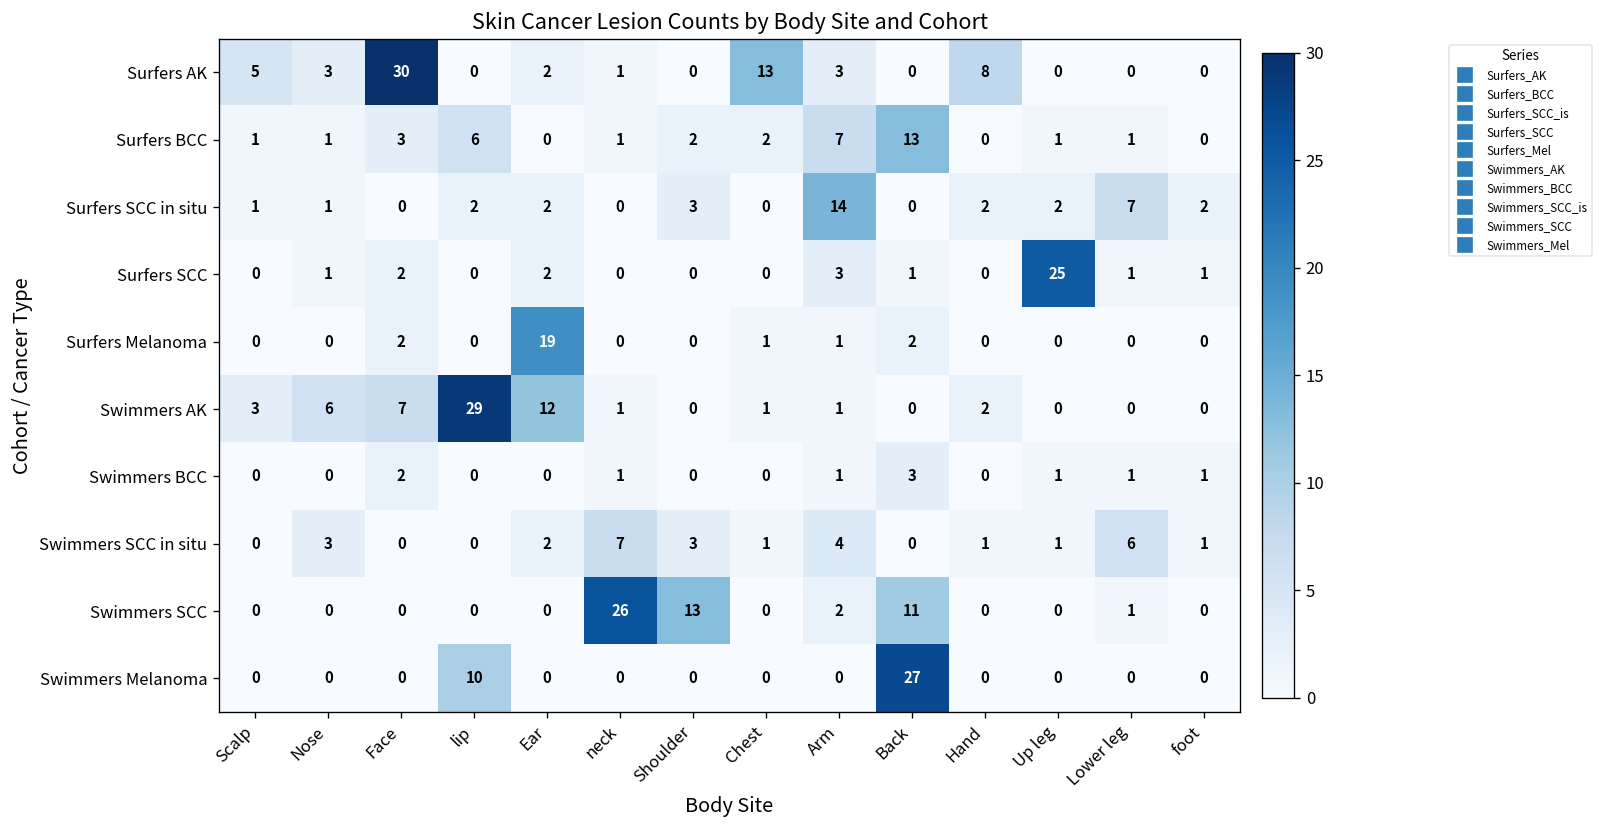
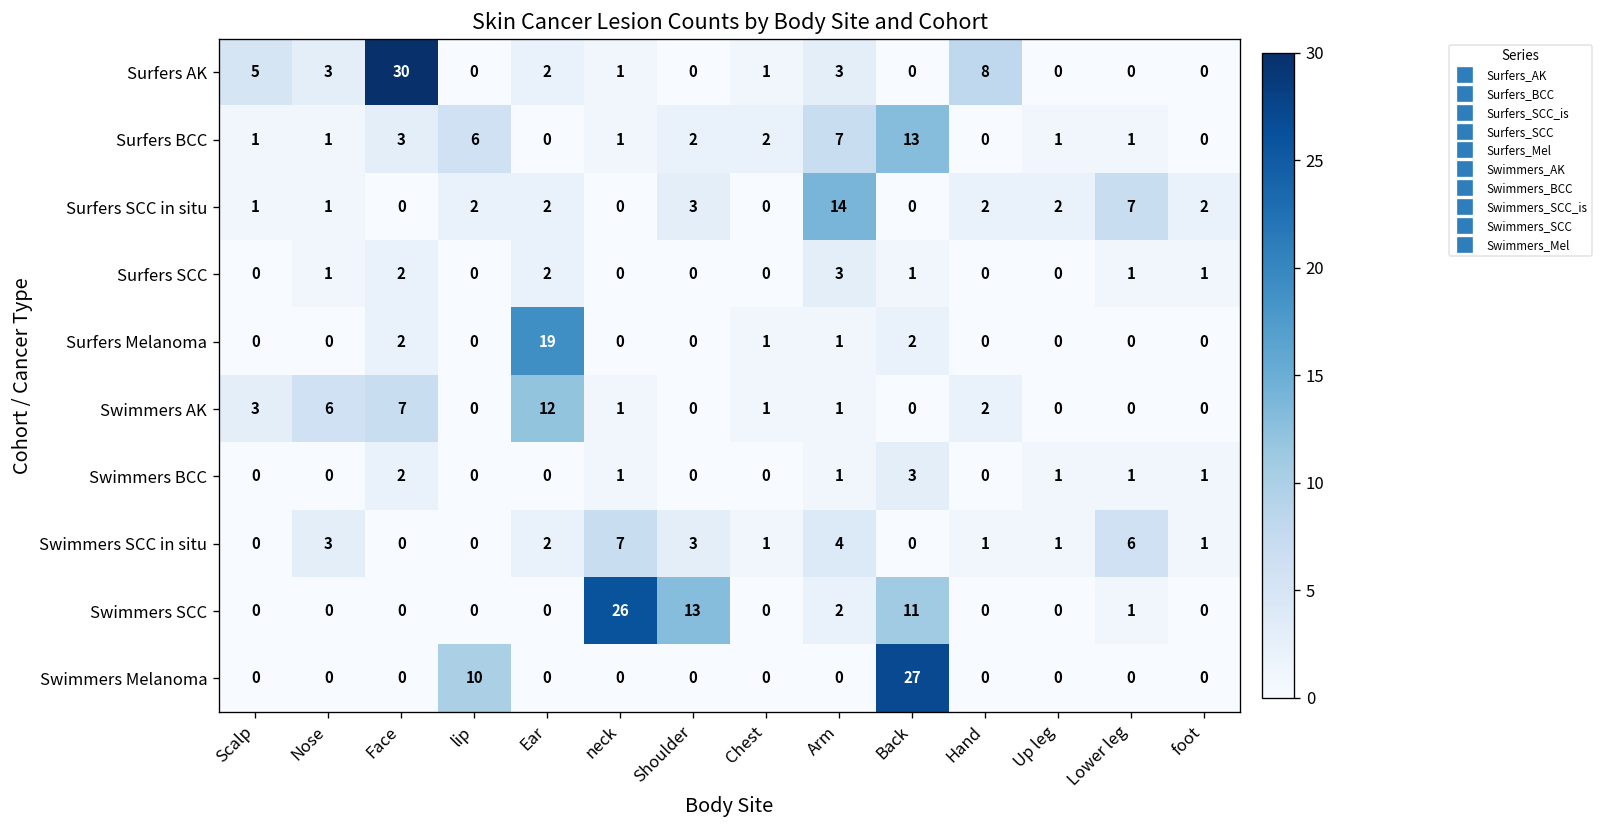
Surfers AK, Chest: 13 -> 1
Surfers SCC, Up leg: 25 -> 0
Swimmers AK, lip: 29 -> 0
